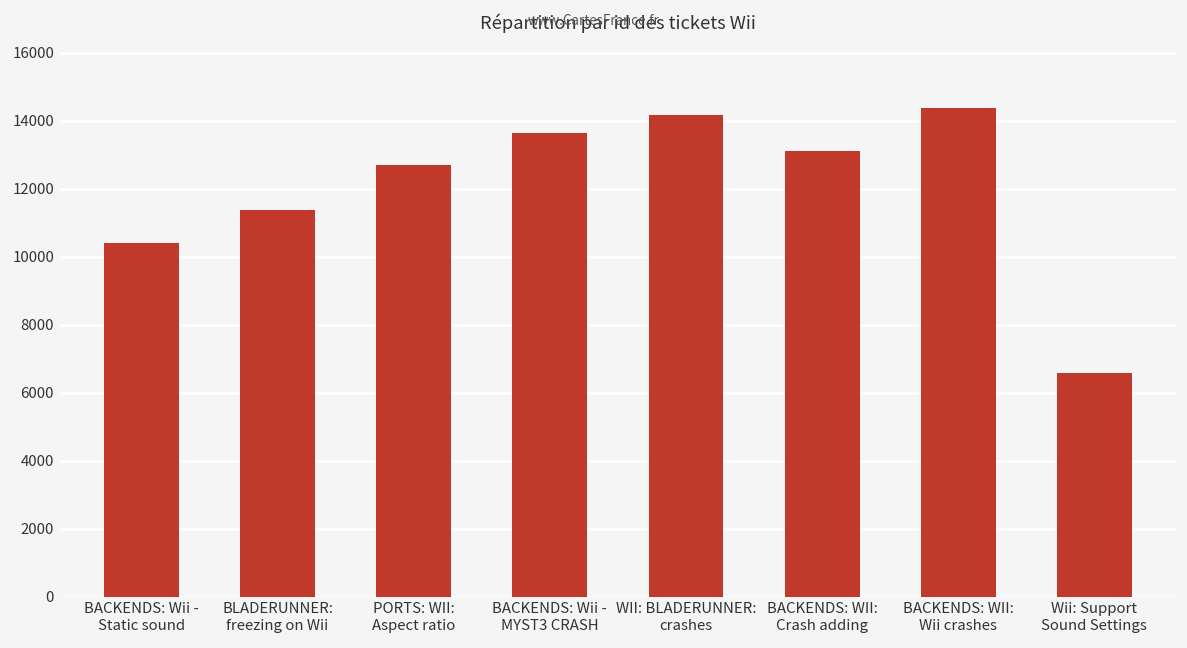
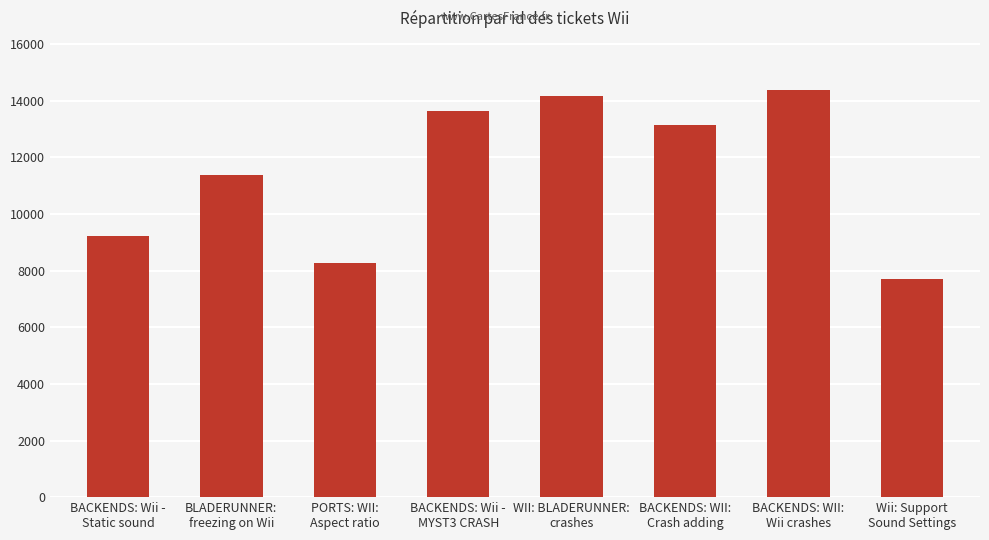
BACKENDS: Wii - Static sound: 10400 -> 9200
PORTS: WII: Aspect ratio: 12700 -> 8300
Wii: Support Sound Settings: 6600 -> 7700
